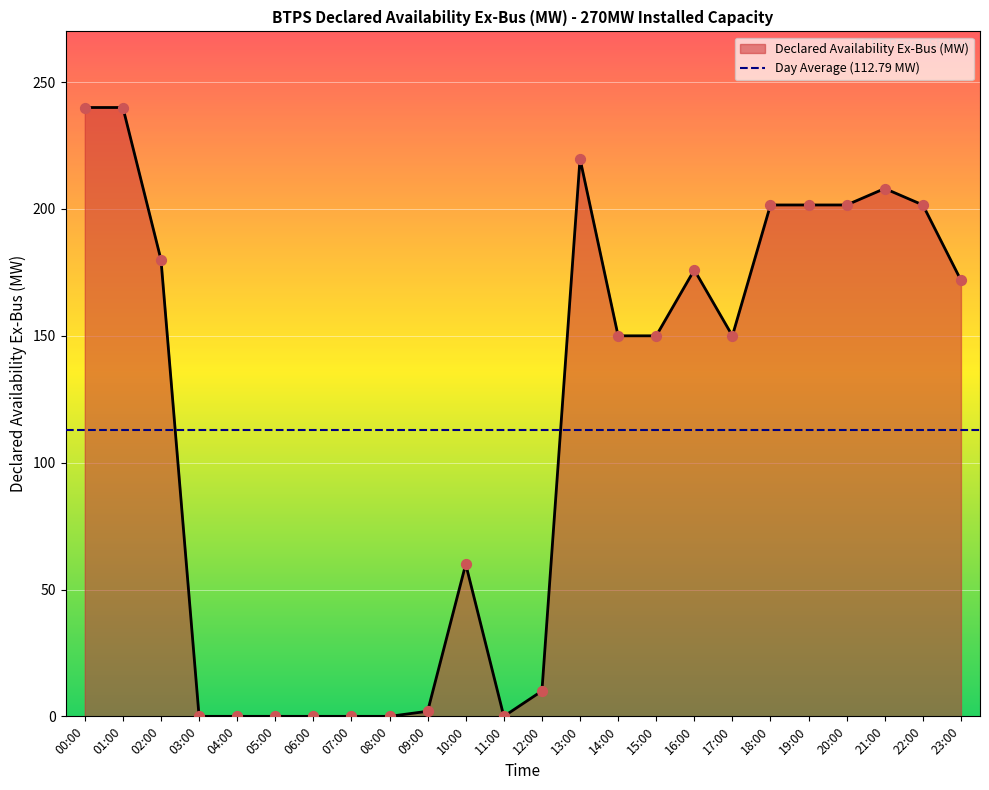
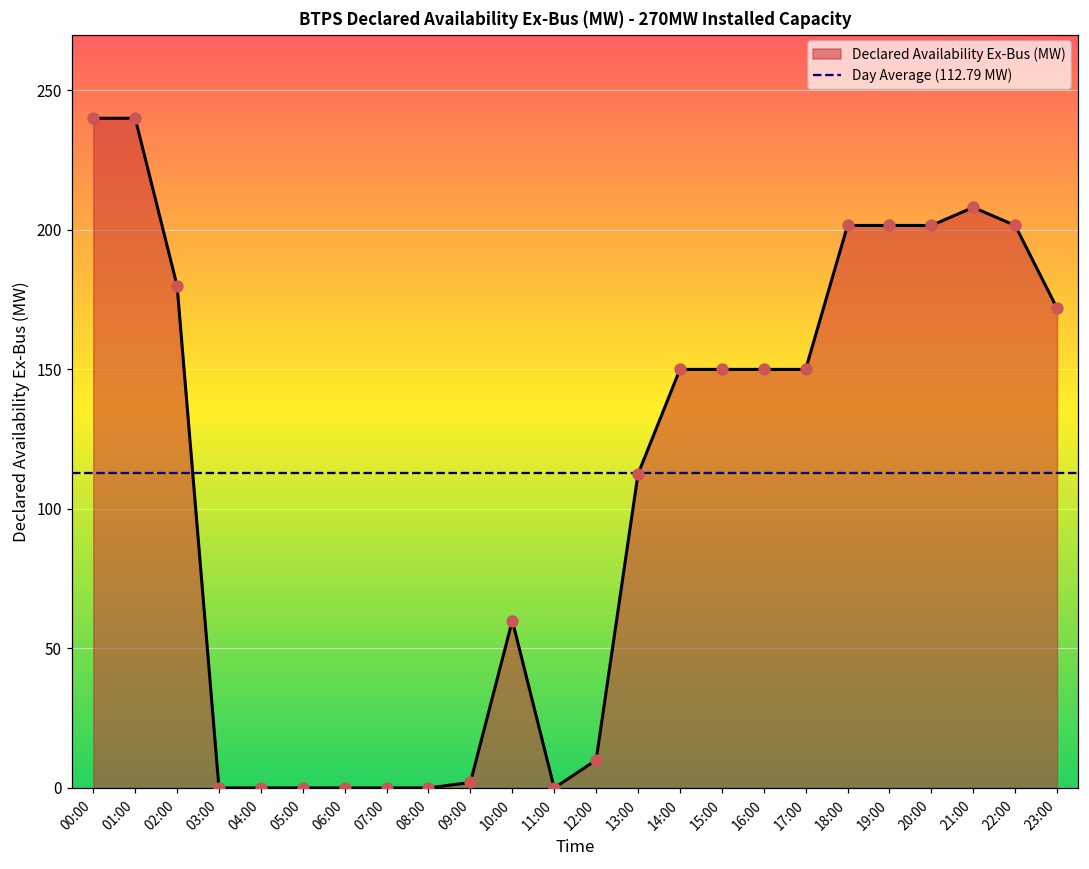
13:00: 220 -> 113
16:00: 176 -> 150
